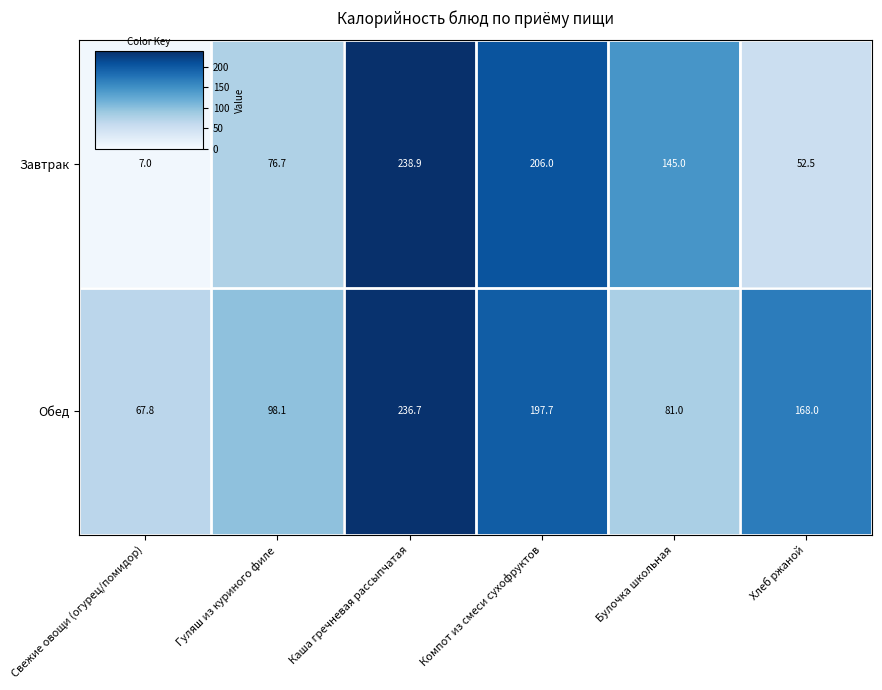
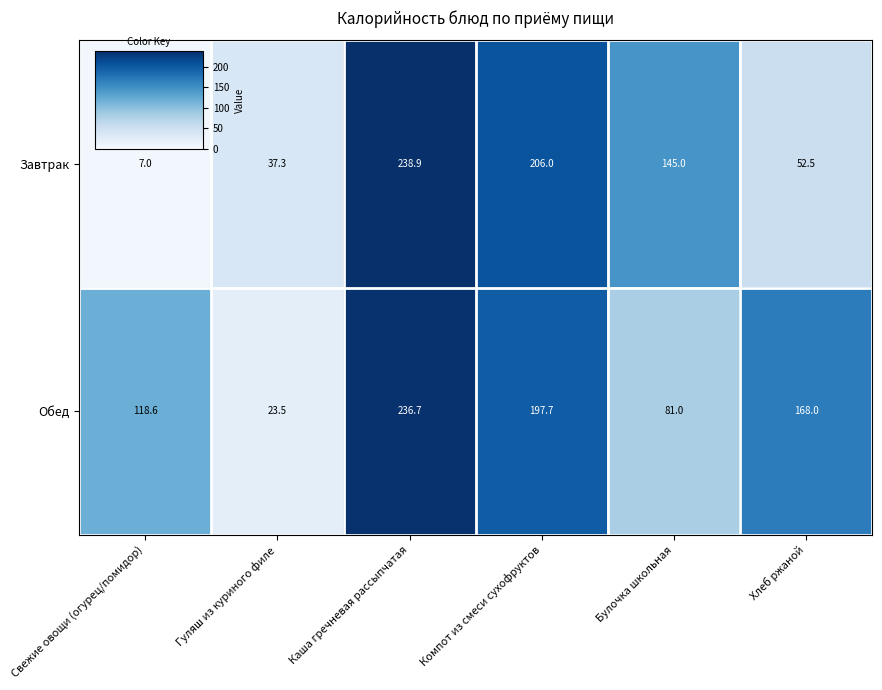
Завтрак, Гуляш из куриного филе: 76.7 -> 37.3
Обед, Свежие овощи (огурец/помидор): 67.8 -> 118.6
Обед, Гуляш из куриного филе: 98.1 -> 23.5
